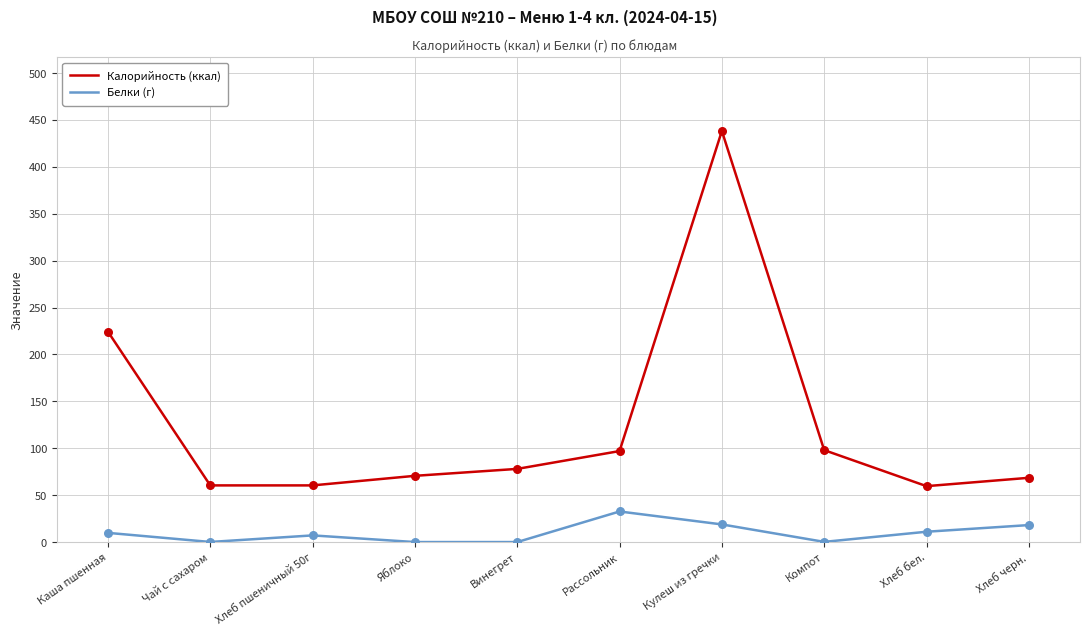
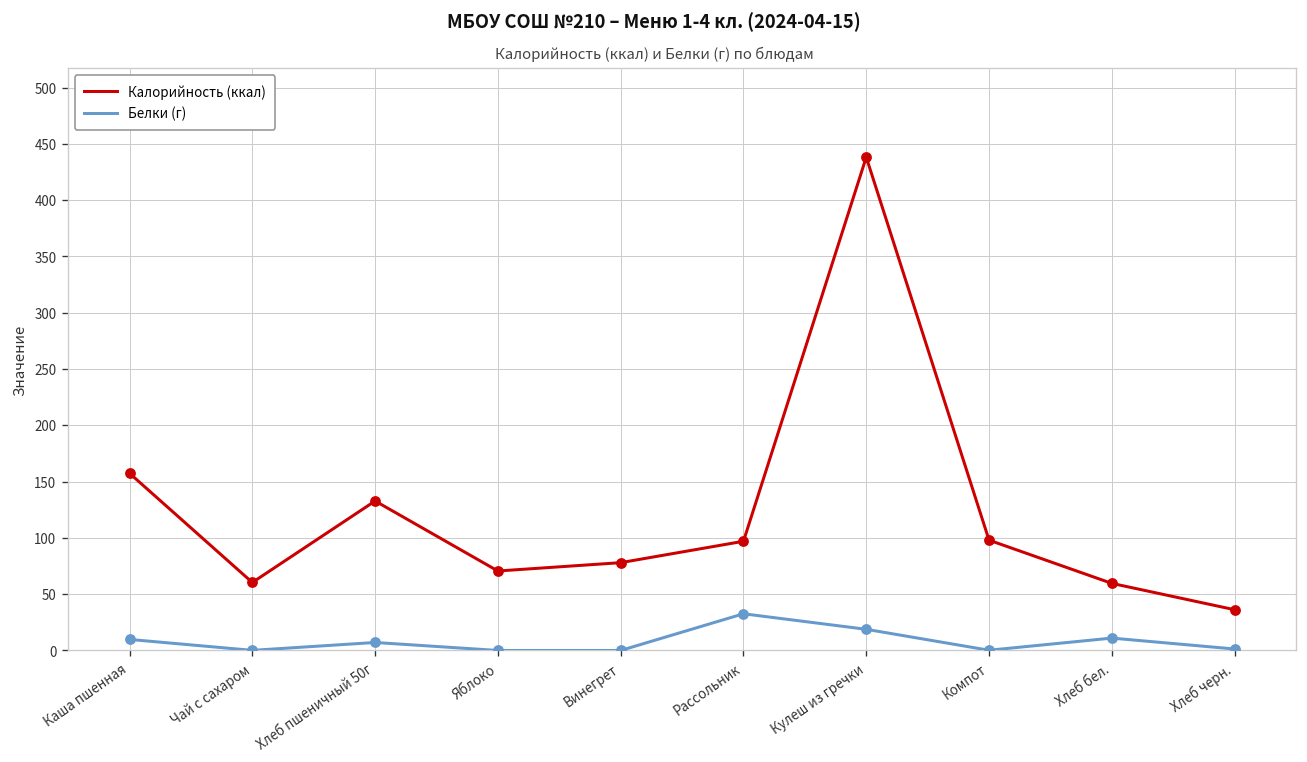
Калорийность (ккал), Каша пшенная: 220 -> 160
Калорийность (ккал), Хлеб пшеничный 50г: 60 -> 130
Калорийность (ккал), Хлеб черн.: 70 -> 40
Белки (г), Хлеб черн.: 20 -> 0
